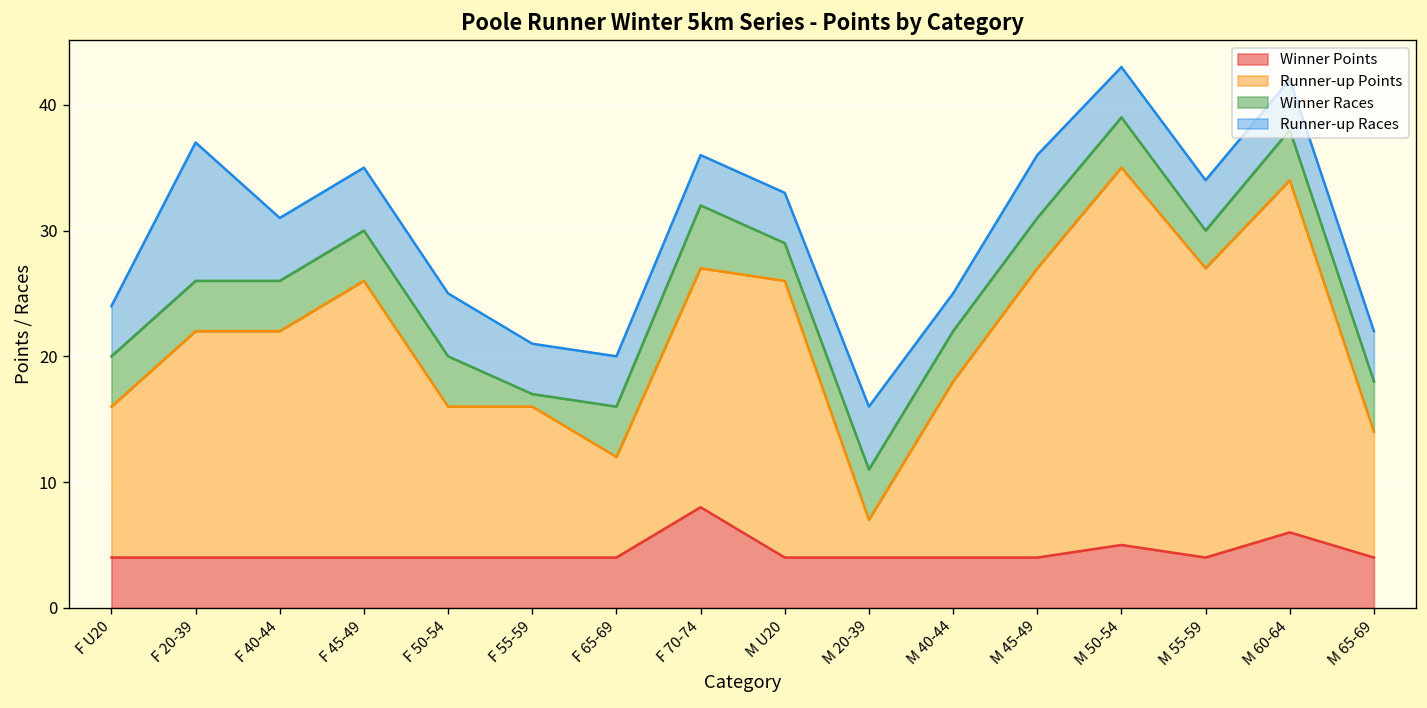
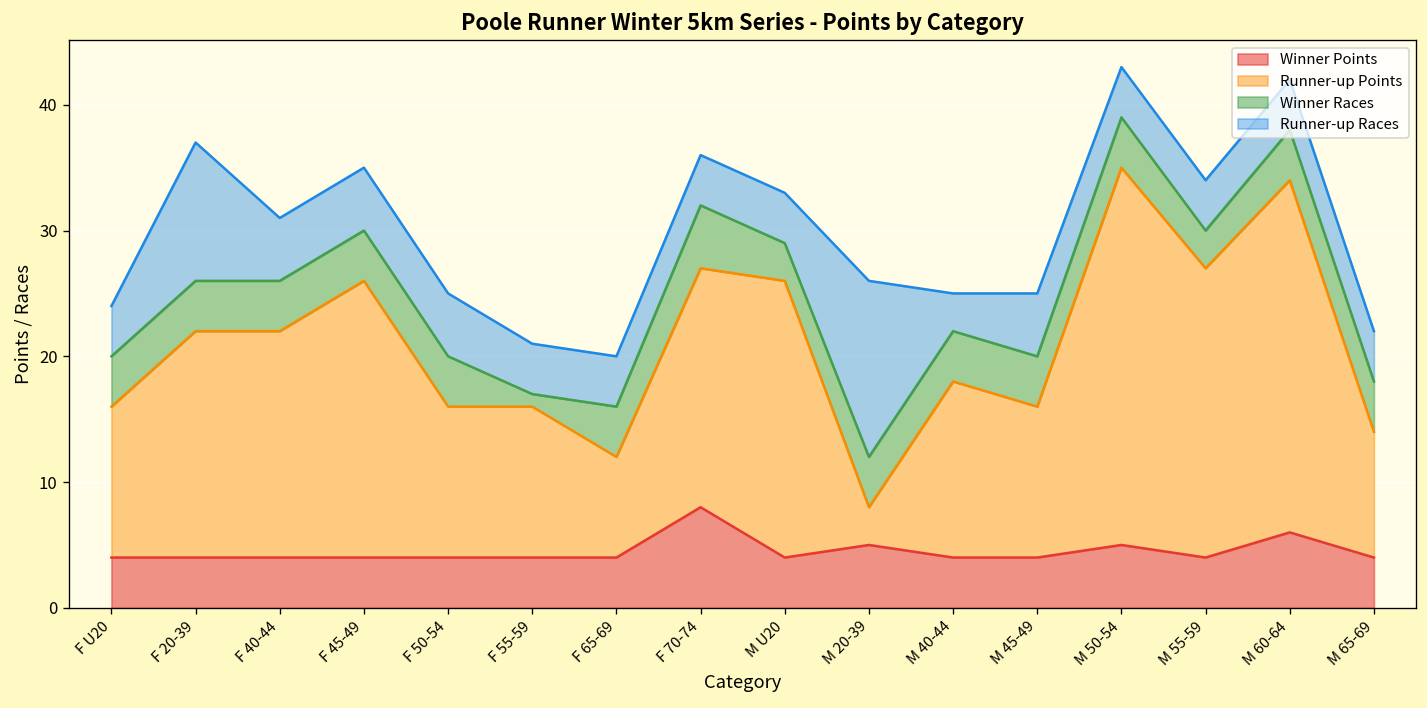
Winner Points, M 20-39: 4 -> 5
Runner-up Races, M 20-39: 5 -> 14
Runner-up Points, M 45-49: 23 -> 12
